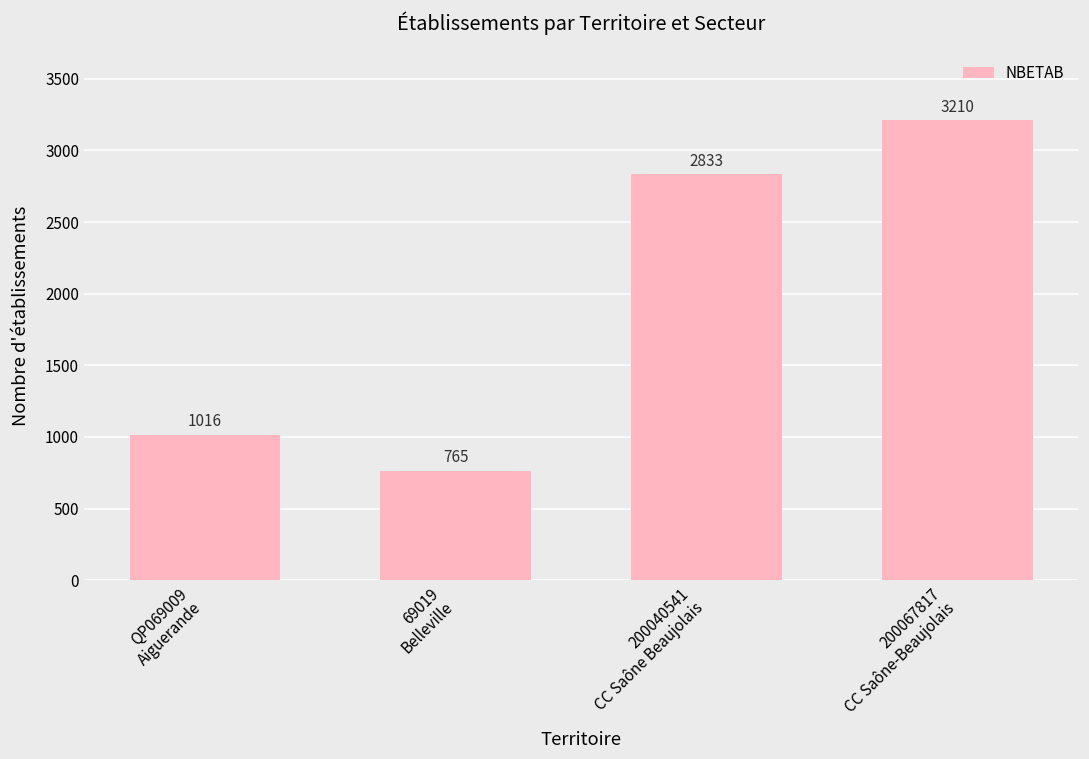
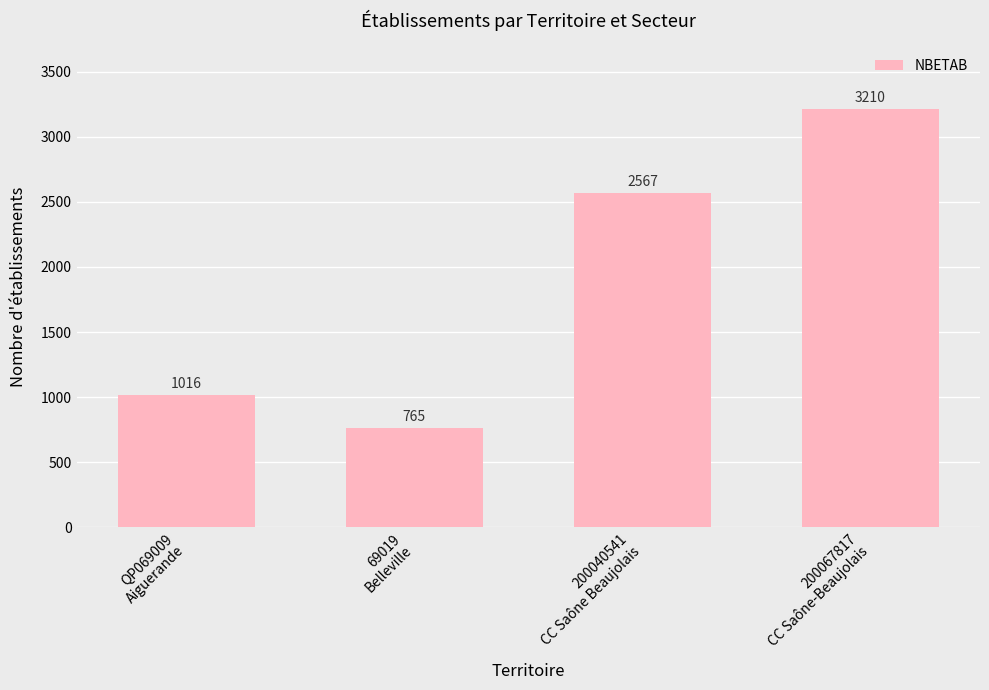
200040541 CC Saône Beaujolais: 2833 -> 2567
